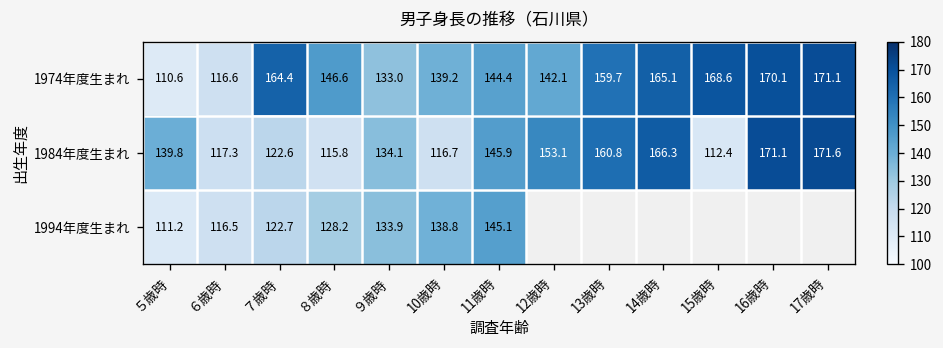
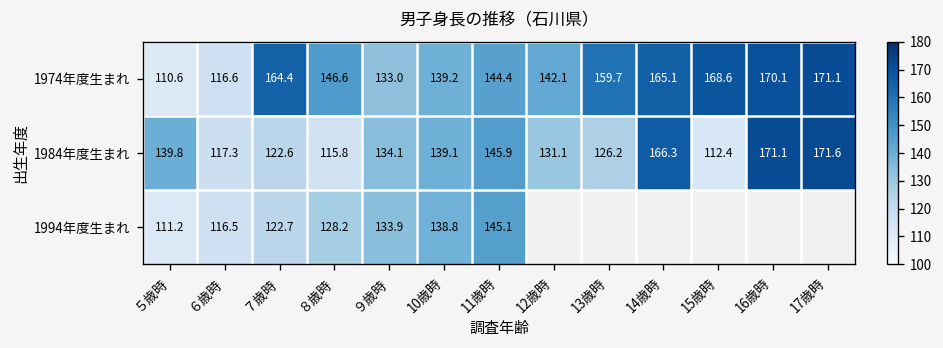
1984年度生まれ, 10歳時: 116.7 -> 139.1
1984年度生まれ, 12歳時: 153.1 -> 131.1
1984年度生まれ, 13歳時: 160.8 -> 126.2
